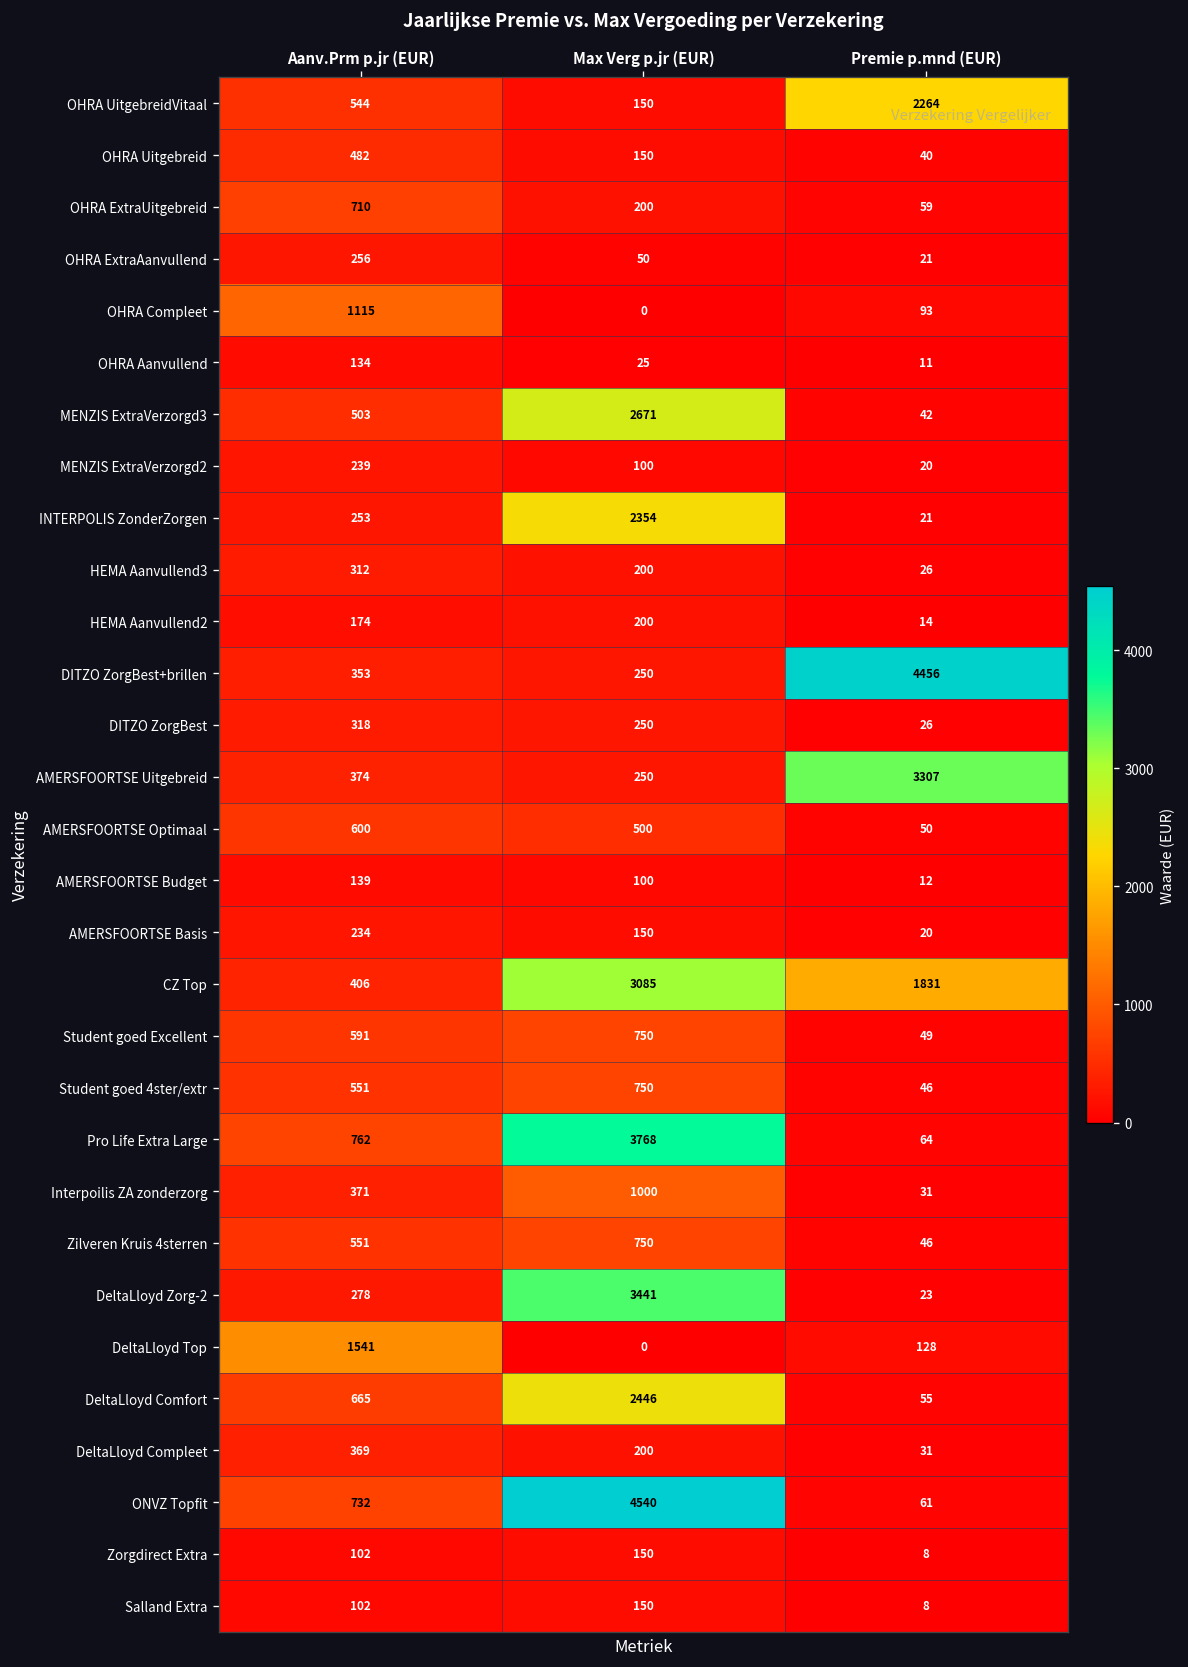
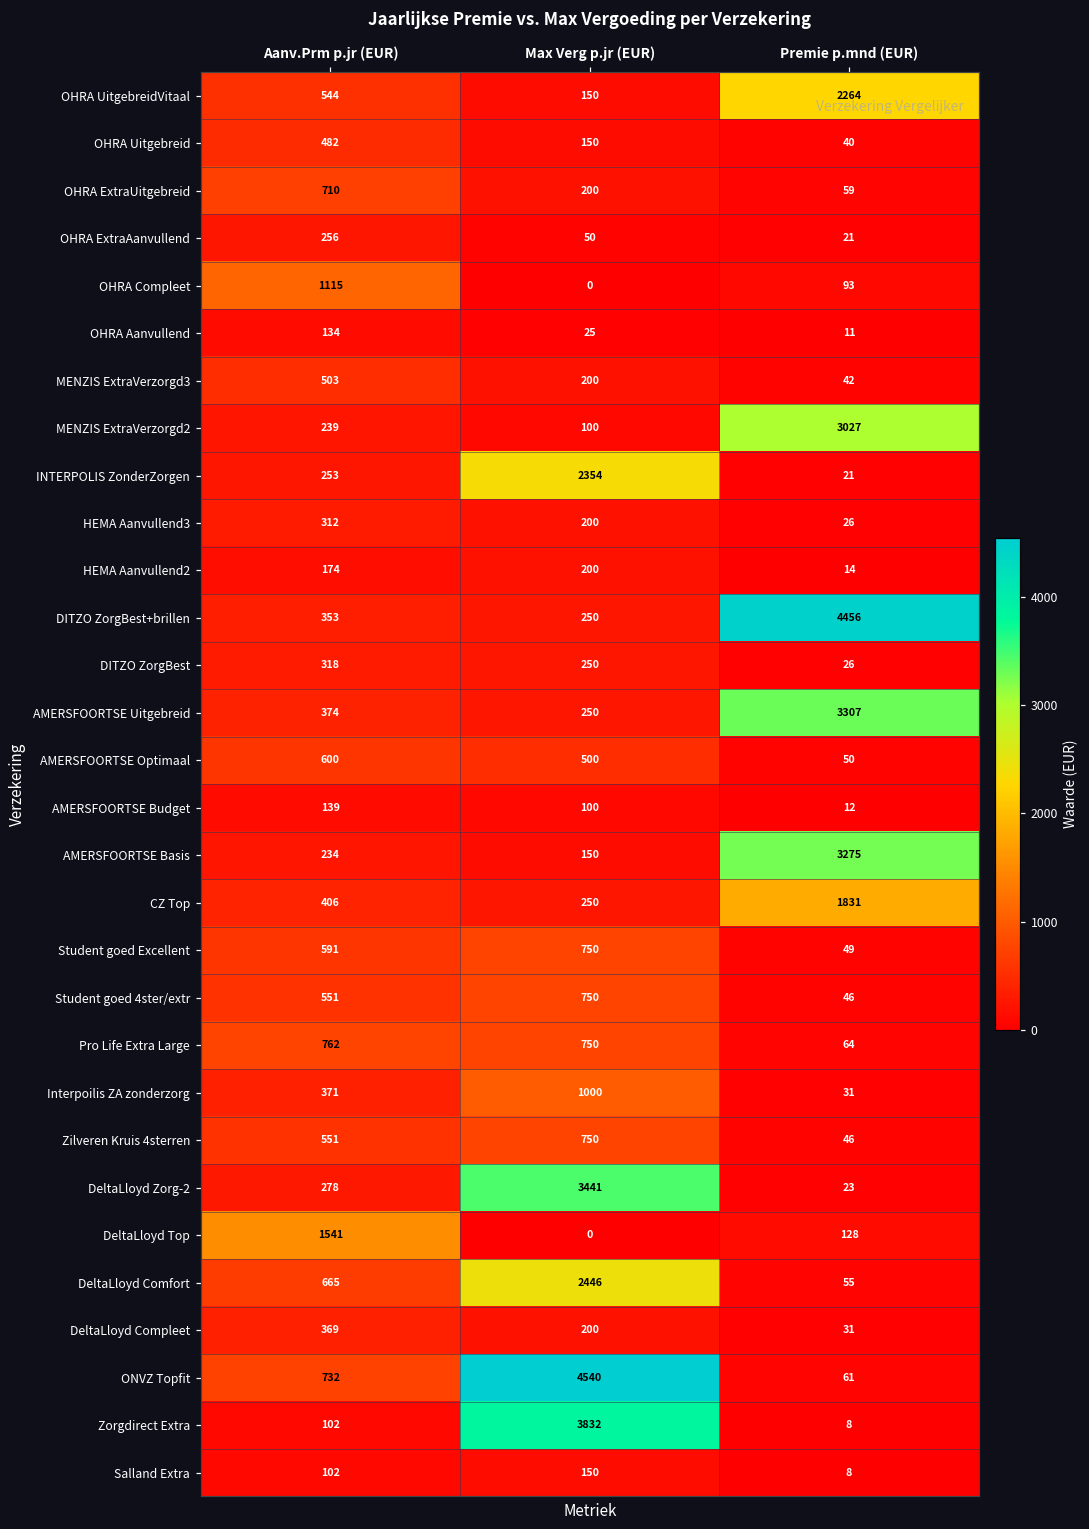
MENZIS ExtraVerzorgd3, Max Verg p.jr (EUR): 2671 -> 200
MENZIS ExtraVerzorgd2, Premie p.mnd (EUR): 20 -> 3027
AMERSFOORTSE Basis, Premie p.mnd (EUR): 20 -> 3275
CZ Top, Max Verg p.jr (EUR): 3085 -> 250
Pro Life Extra Large, Max Verg p.jr (EUR): 3768 -> 750
Zorgdirect Extra, Max Verg p.jr (EUR): 150 -> 3832
